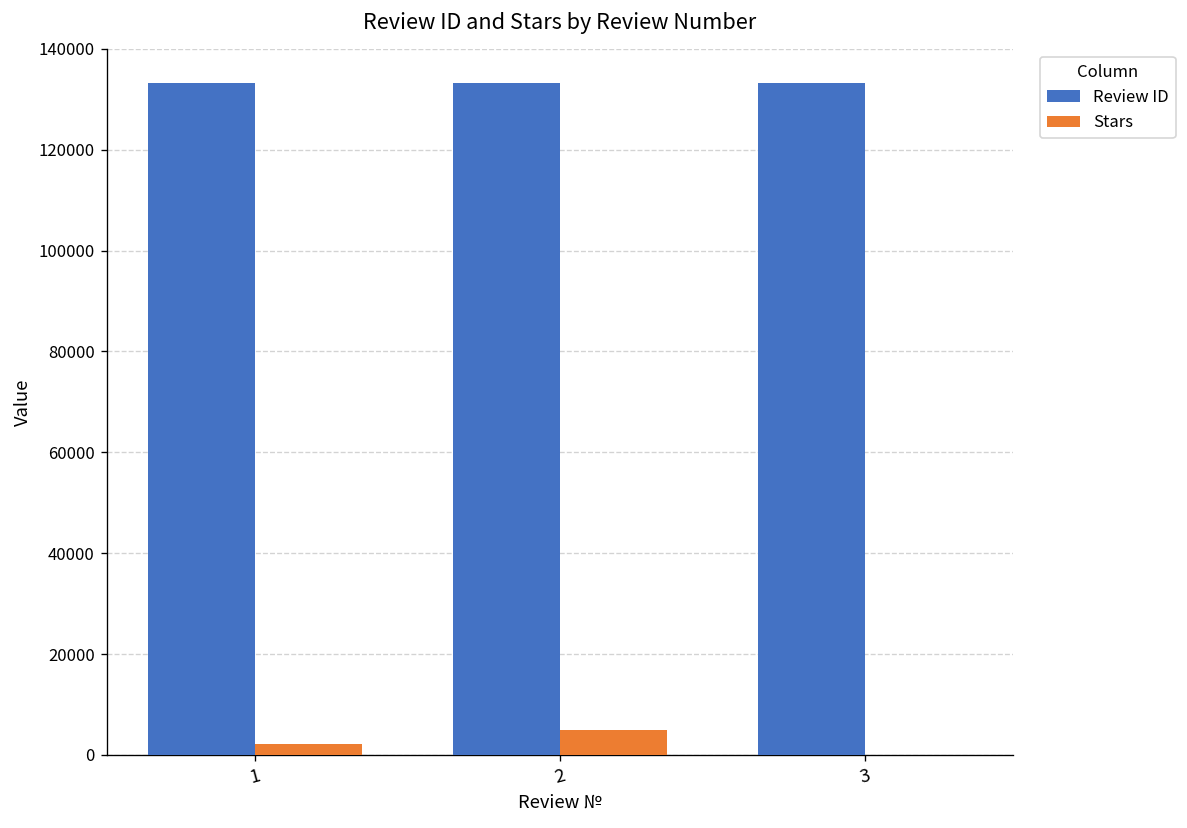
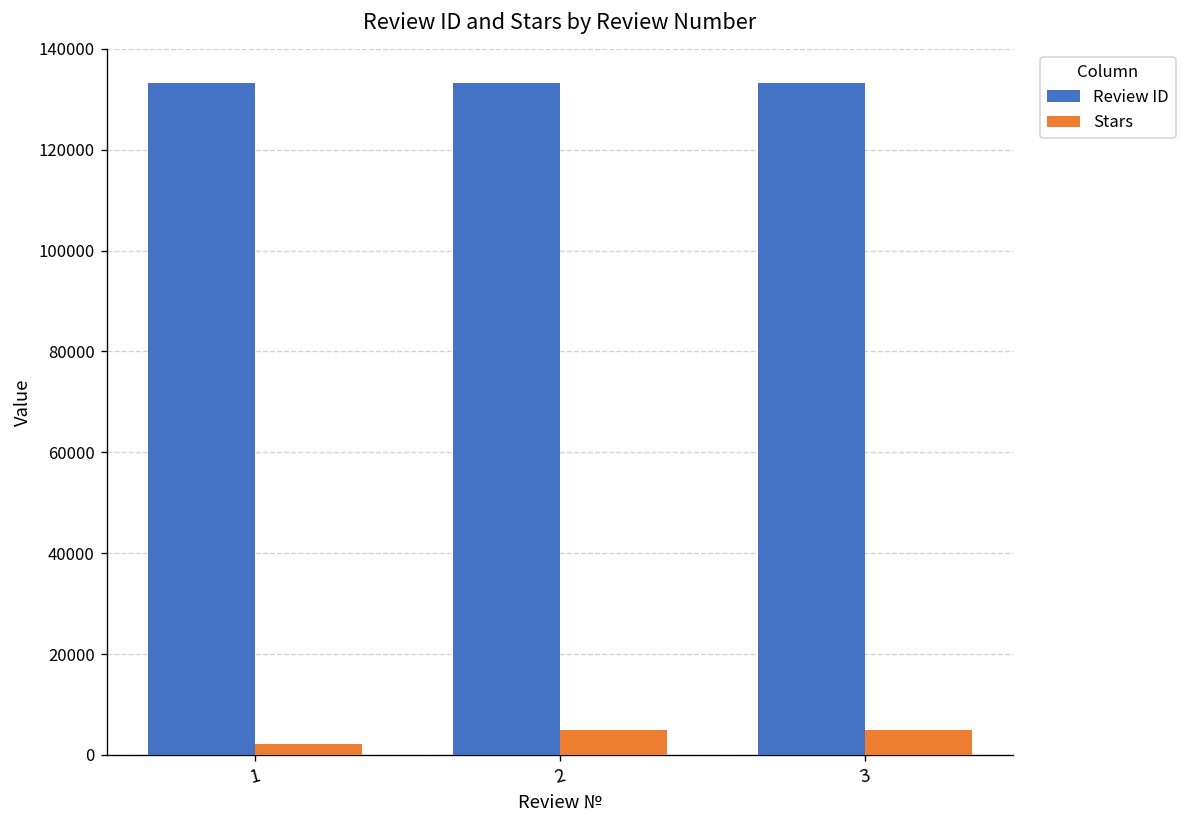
Stars, 3: 0 -> 5000
